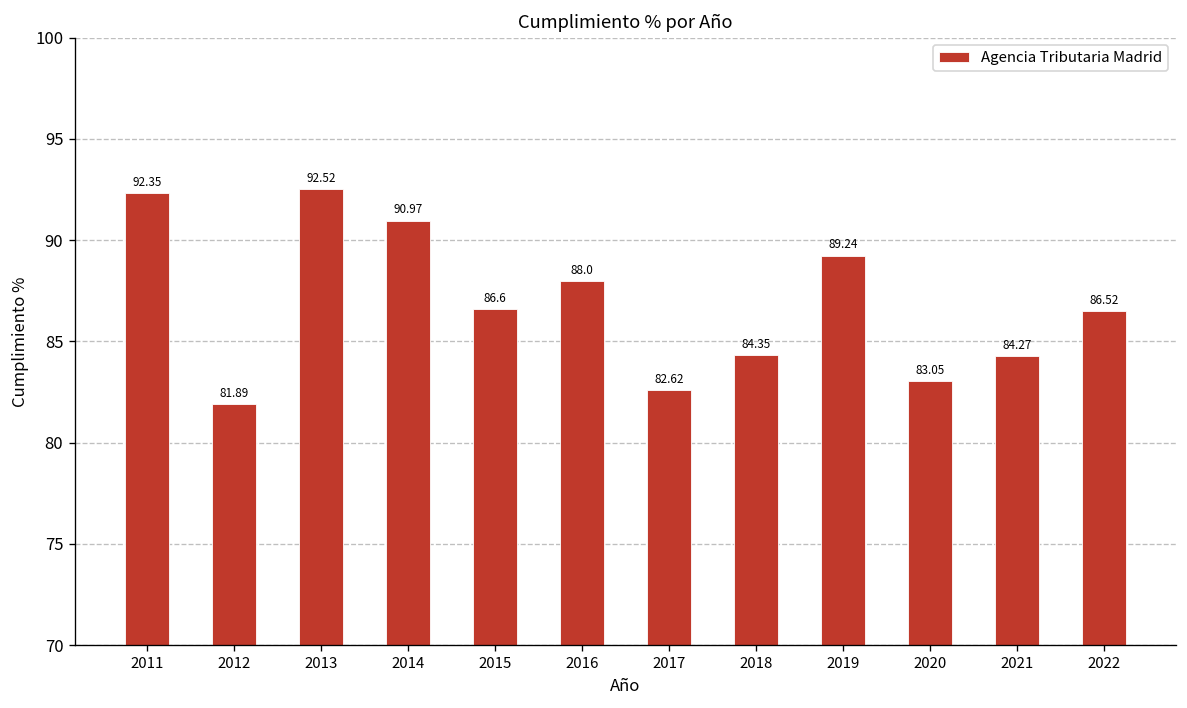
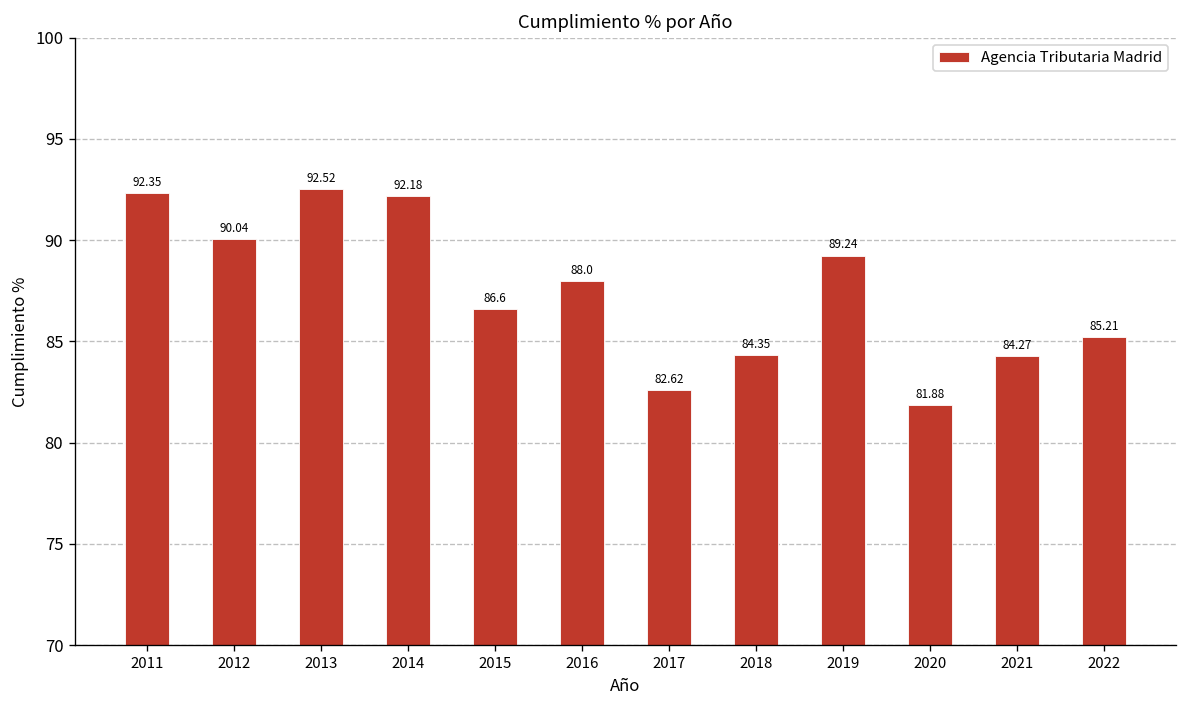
2012: 81.89 -> 90.04
2014: 90.97 -> 92.18
2020: 83.05 -> 81.88
2022: 86.52 -> 85.21
